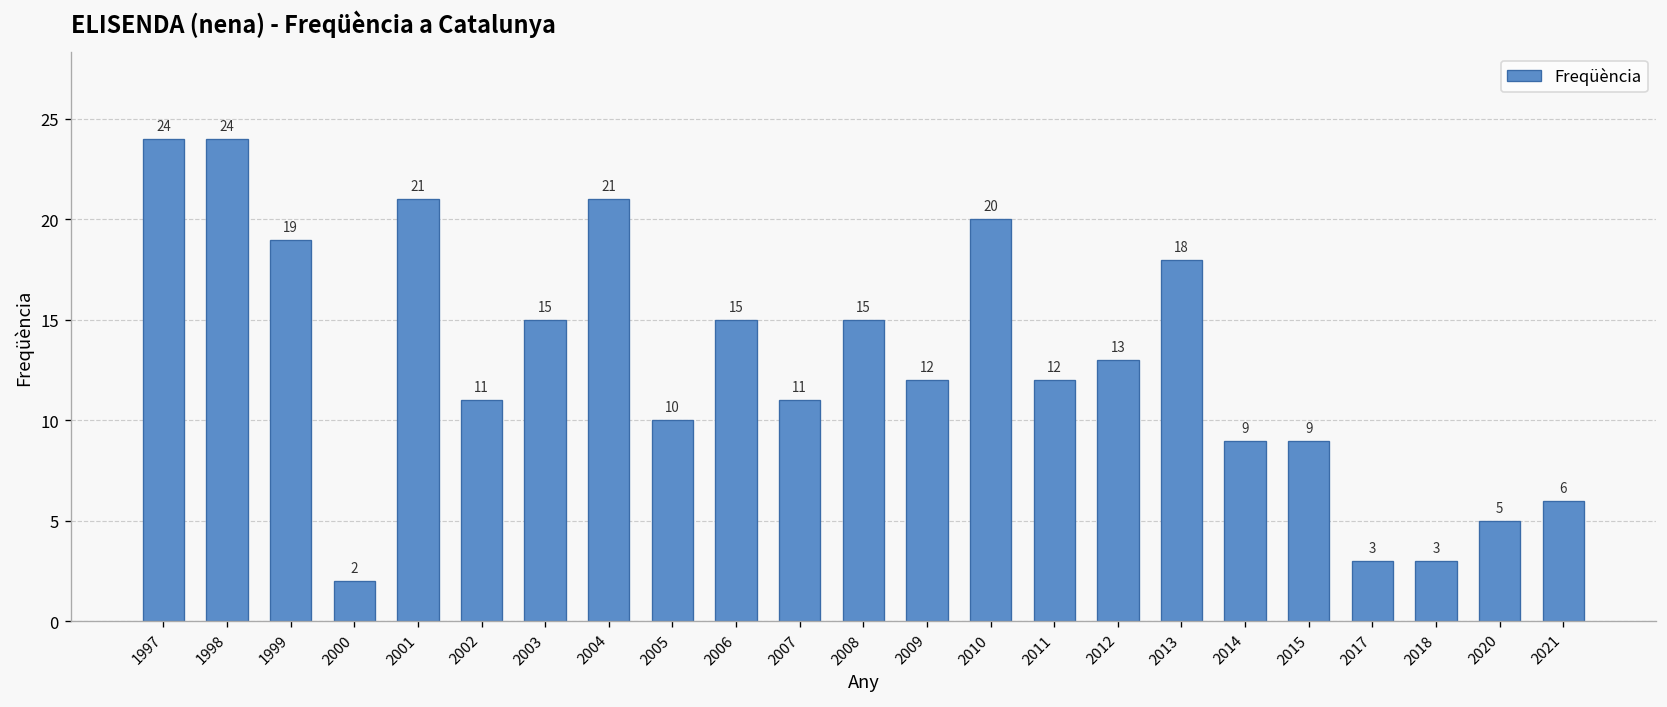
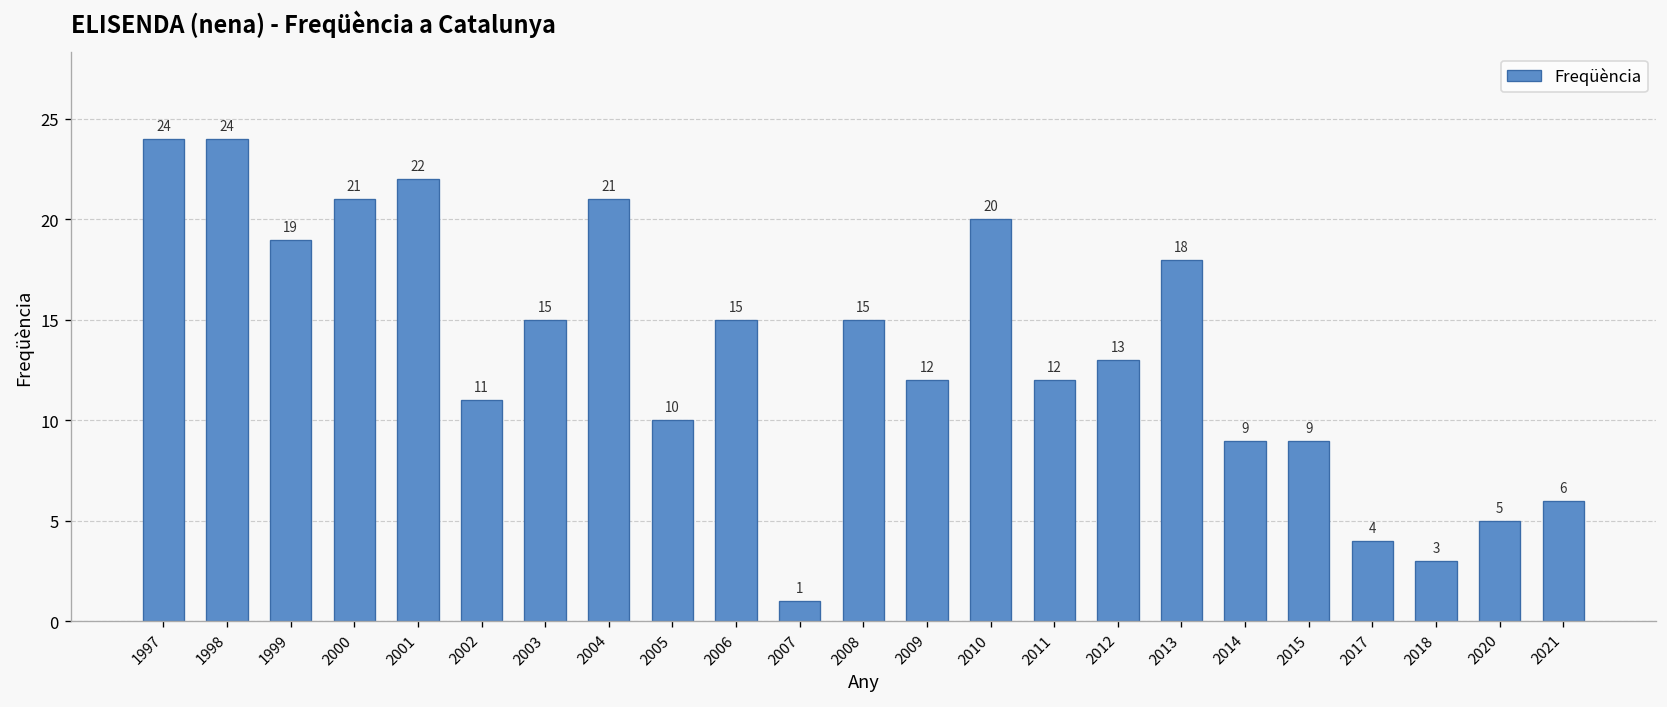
2000: 2 -> 21
2001: 21 -> 22
2007: 11 -> 1
2017: 3 -> 4
